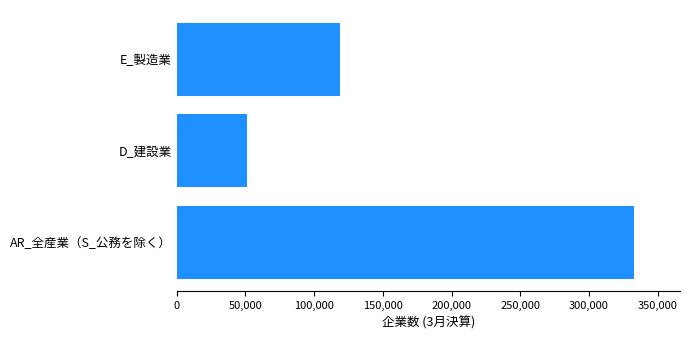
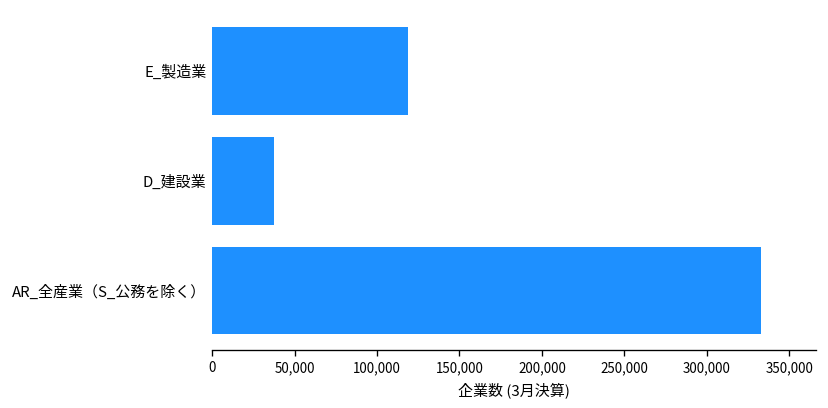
D_建設業: 51,000 -> 38,000
